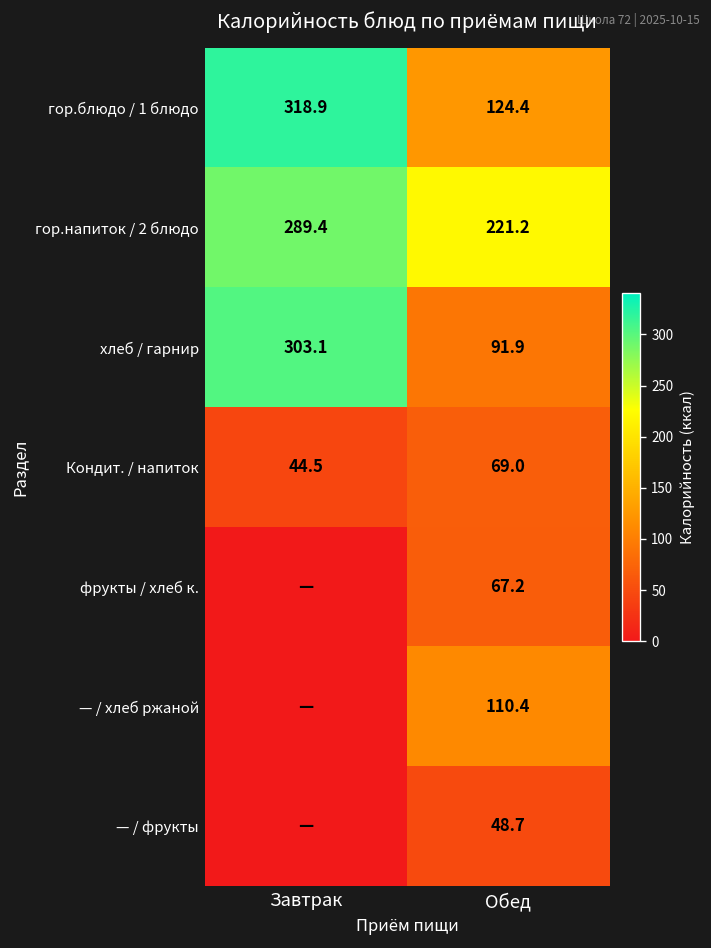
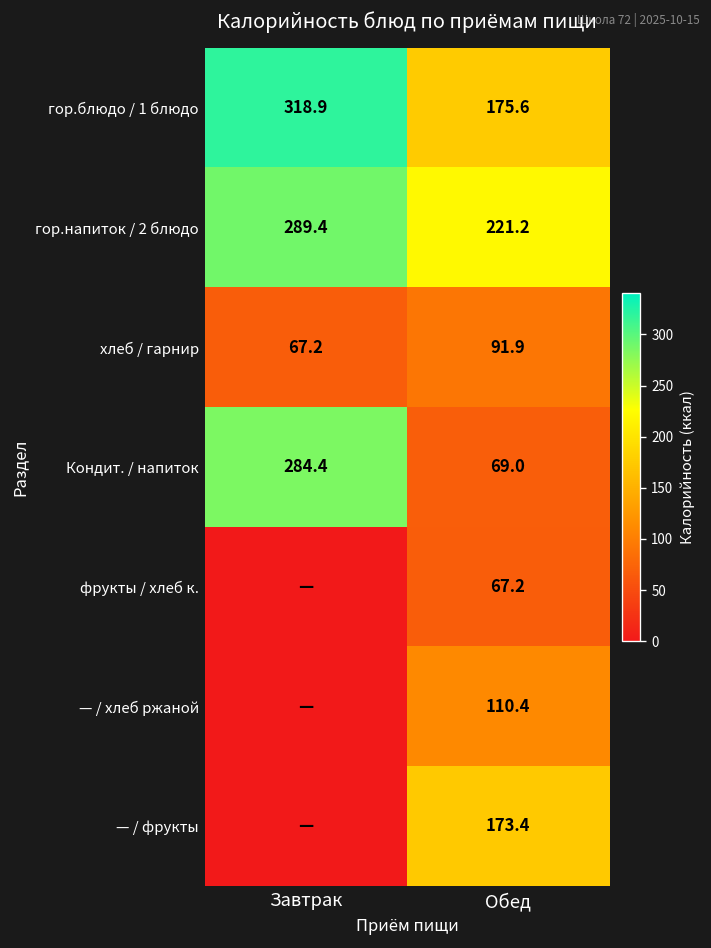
гор.блюдо / 1 блюдо, Обед: 124.4 -> 175.6
хлеб / гарнир, Завтрак: 303.1 -> 67.2
Кондит. / напиток, Завтрак: 44.5 -> 284.4
— / фрукты, Обед: 48.7 -> 173.4
